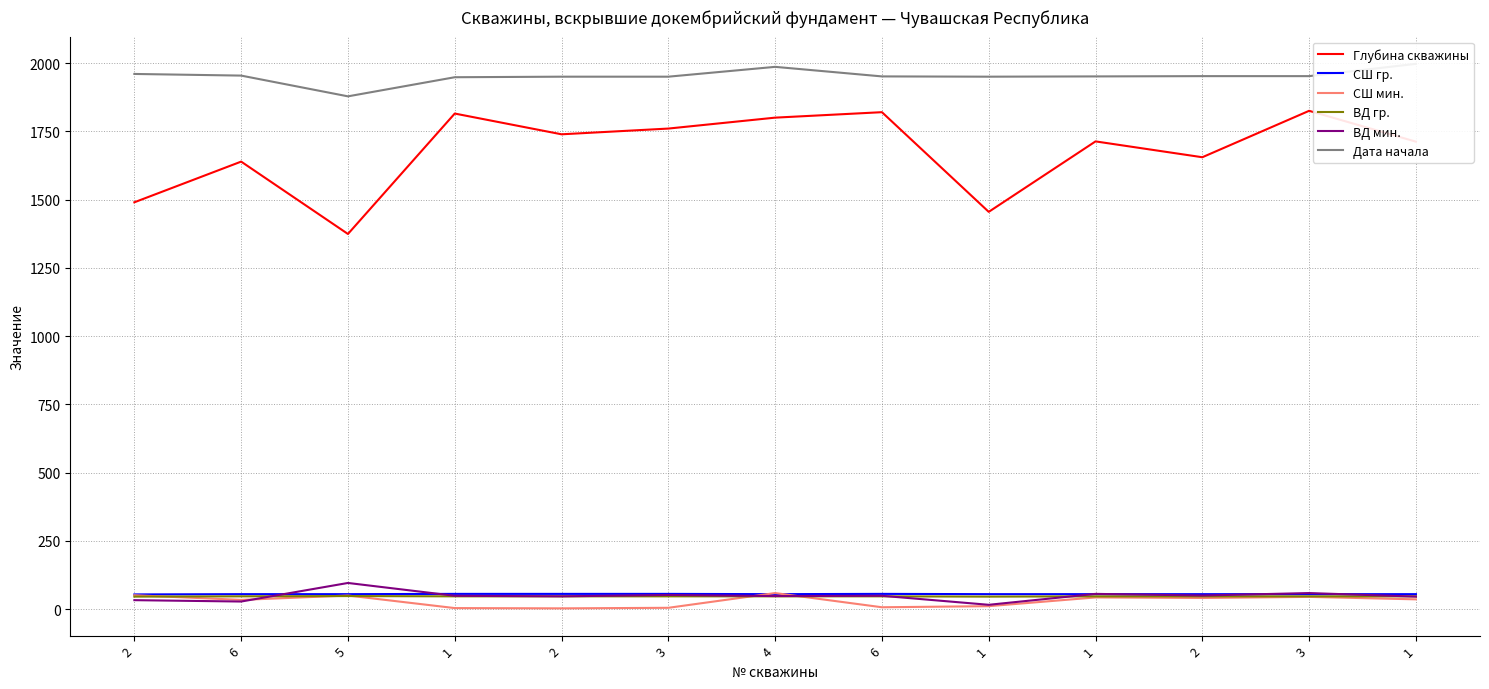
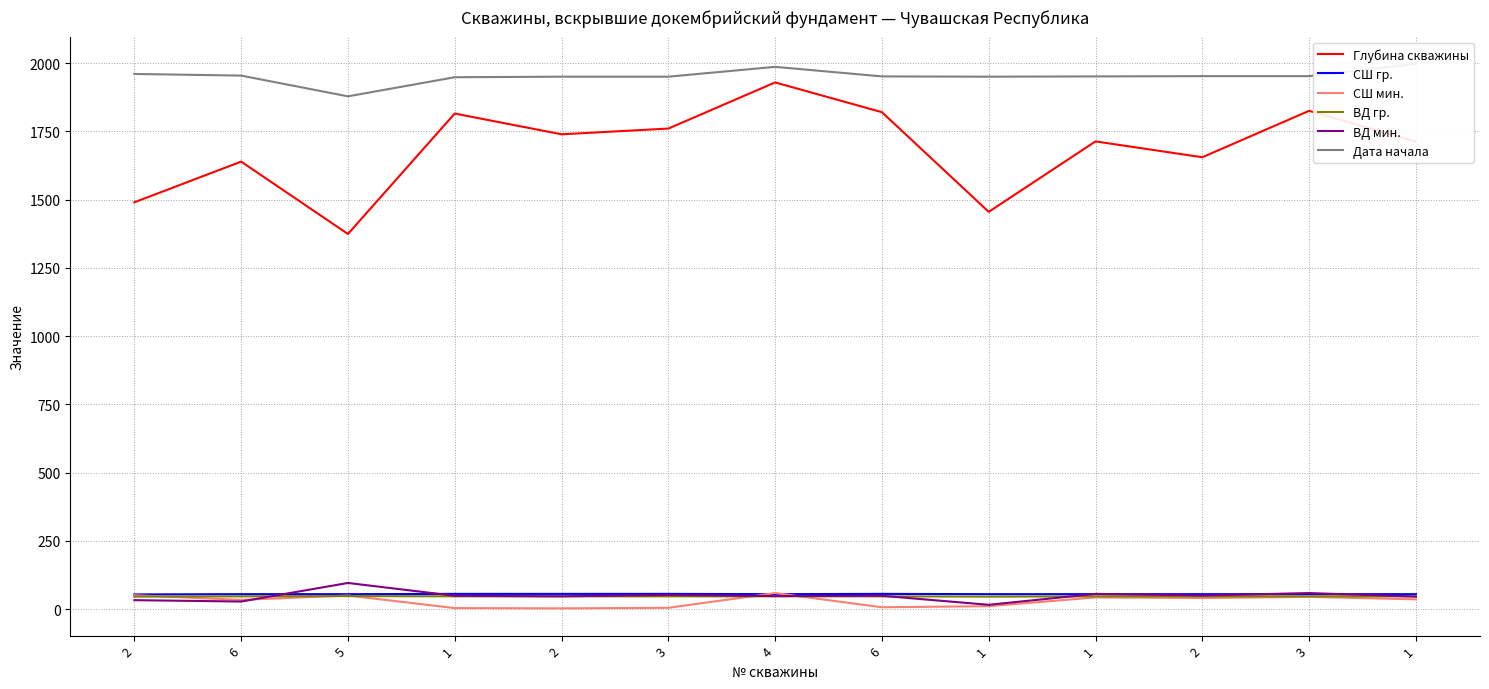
Глубина скважины, 4: 1800 -> 1930
